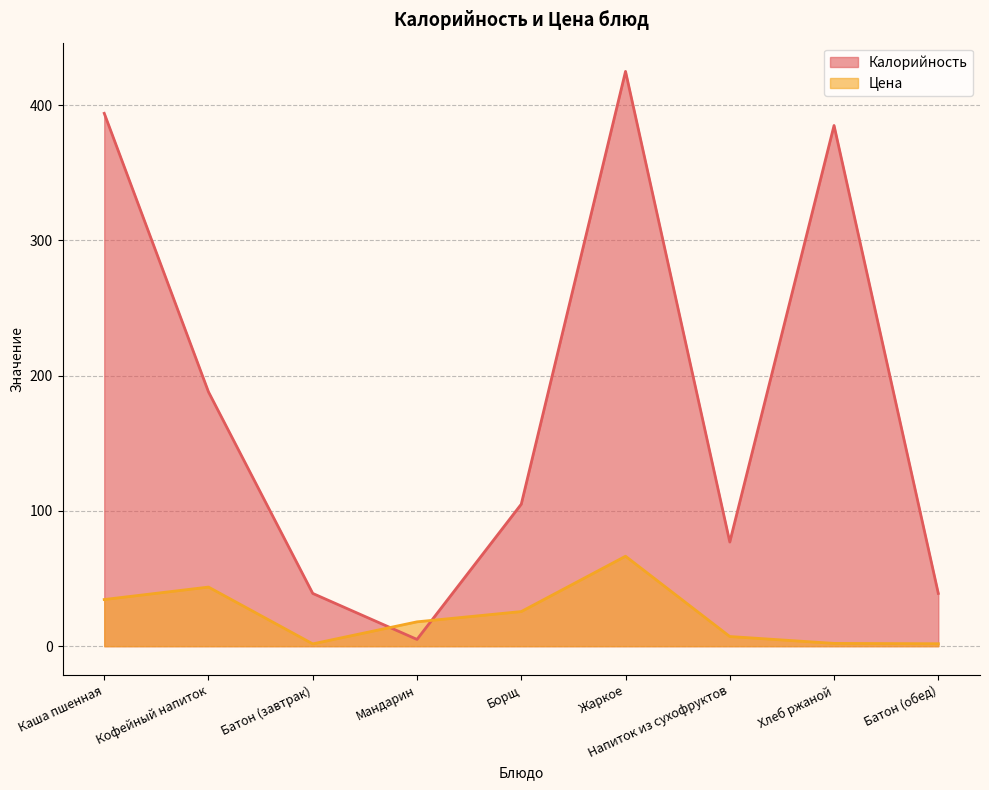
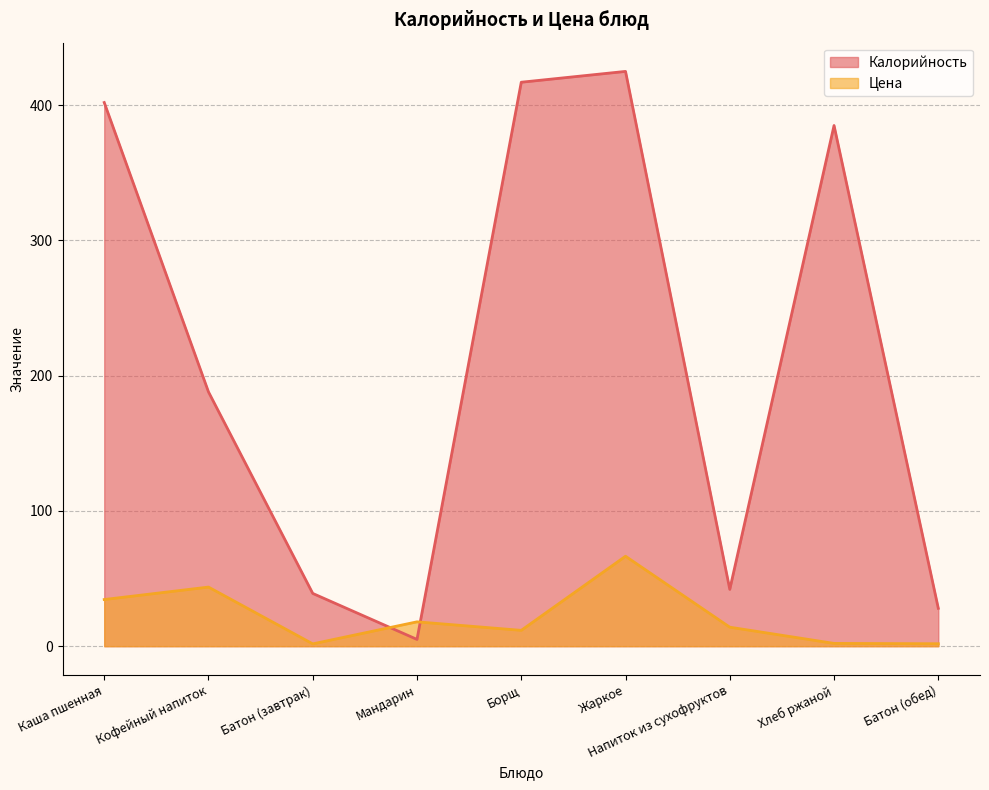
Калорийность, Каша пшенная: 394 -> 402
Калорийность, Борщ: 105 -> 417
Цена, Борщ: 26 -> 12
Калорийность, Напиток из сухофруктов: 77 -> 42
Цена, Напиток из сухофруктов: 7 -> 14
Калорийность, Батон (обед): 39 -> 28
